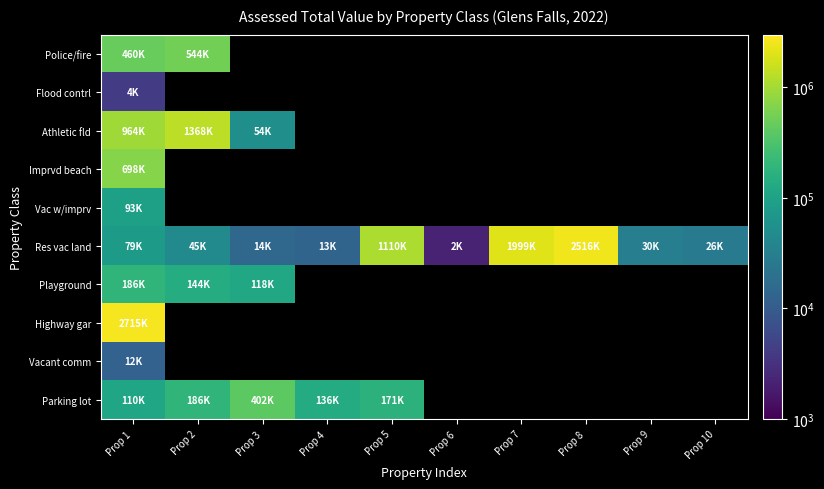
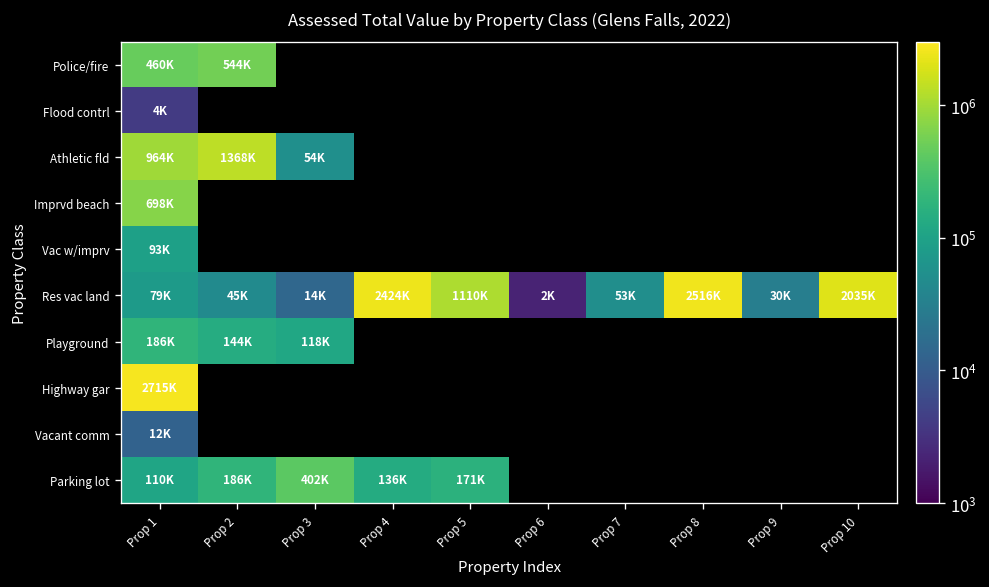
Res vac land, Prop 4: 13K -> 2424K
Res vac land, Prop 7: 1999K -> 53K
Res vac land, Prop 10: 26K -> 2035K
